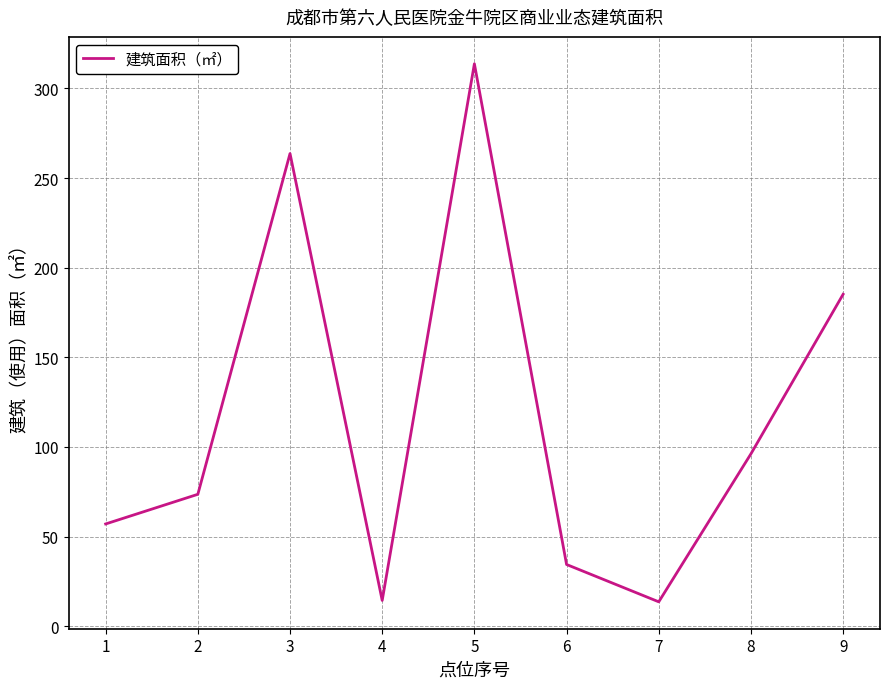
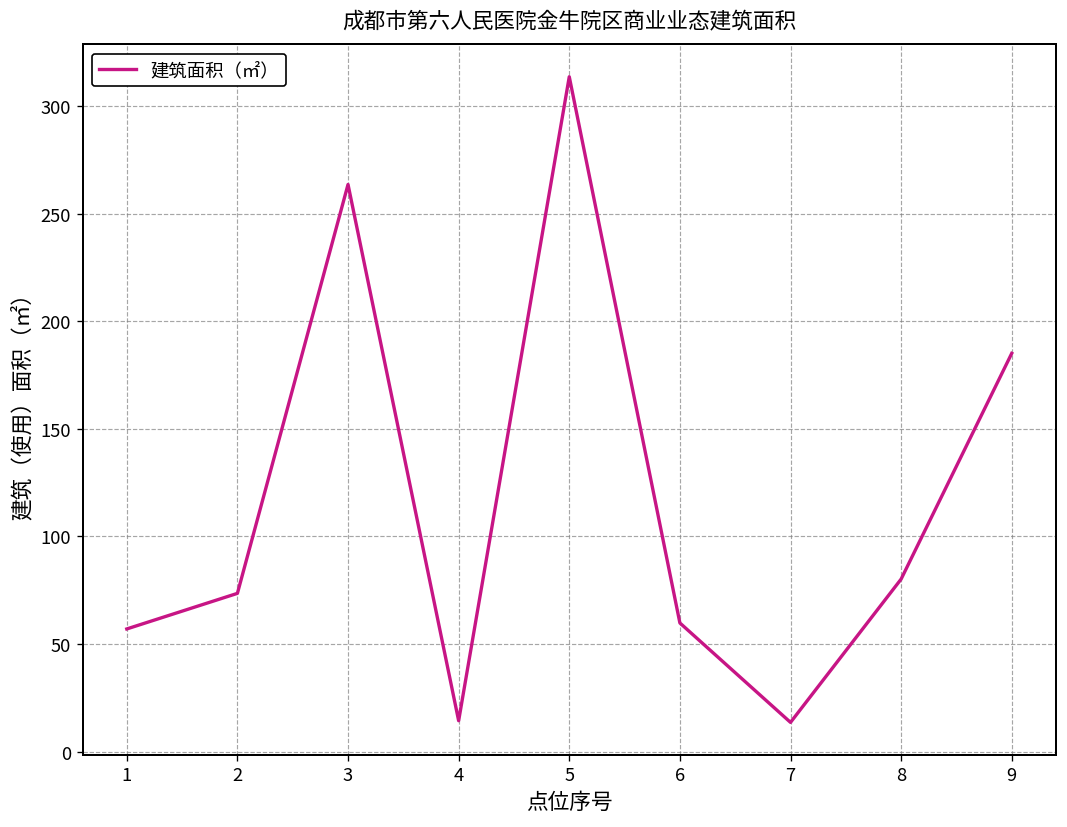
6: 34 -> 60
8: 96 -> 80
